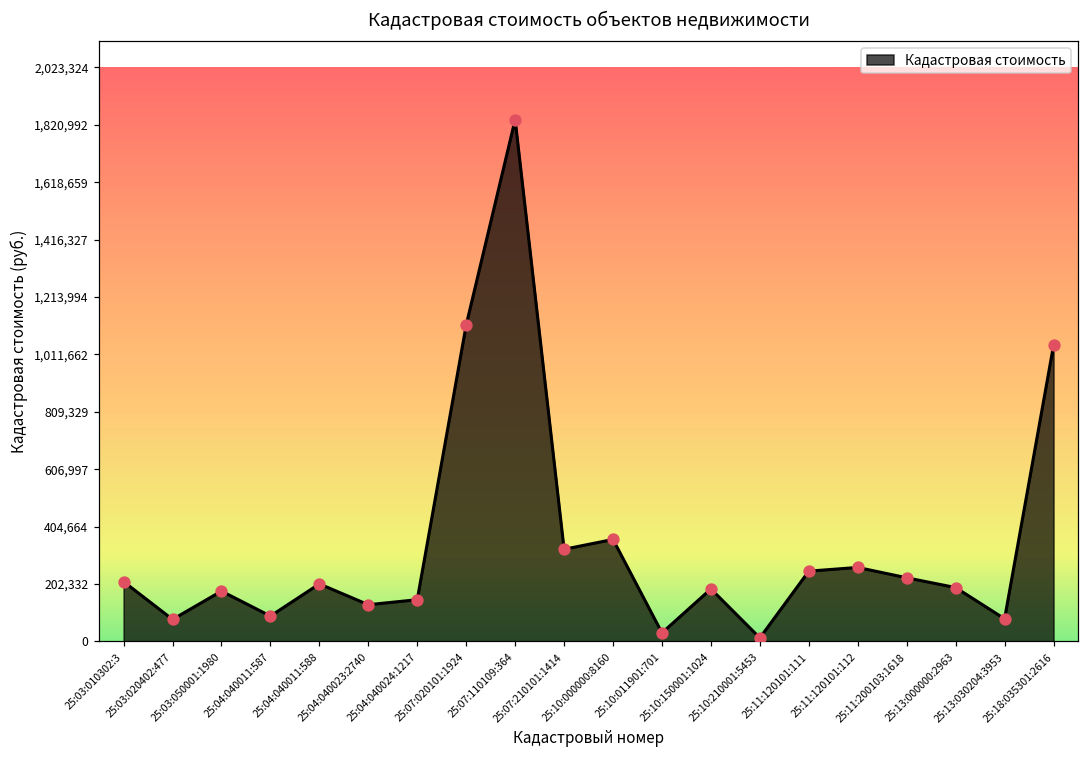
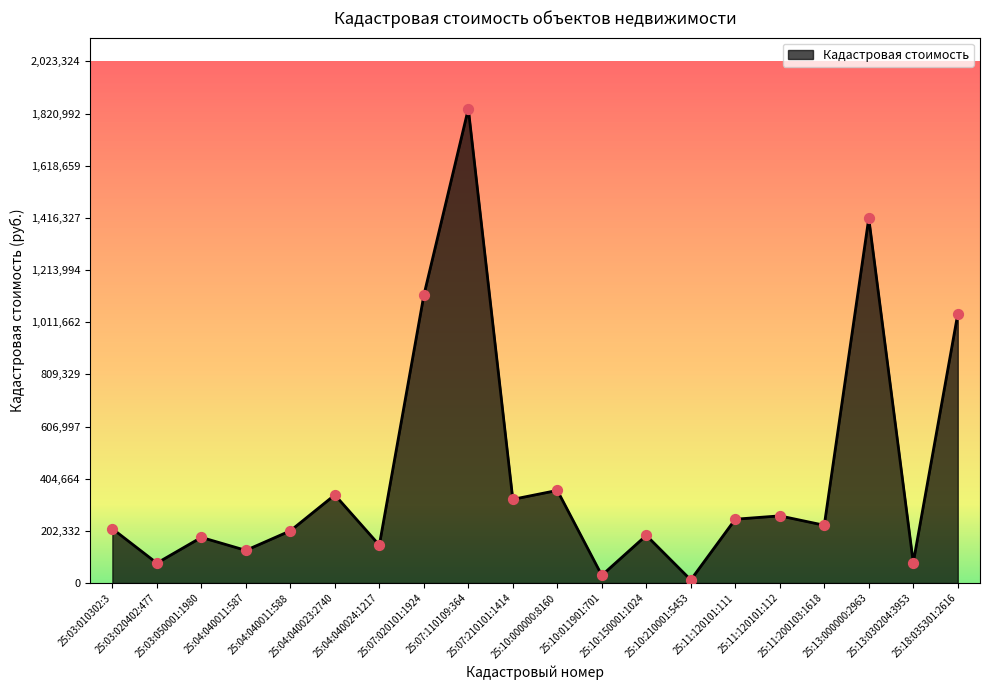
25:04:040011:587: 90,000 -> 130,000
25:04:040023:2740: 130,000 -> 340,000
25:13:000000:2963: 190,000 -> 1,410,000
